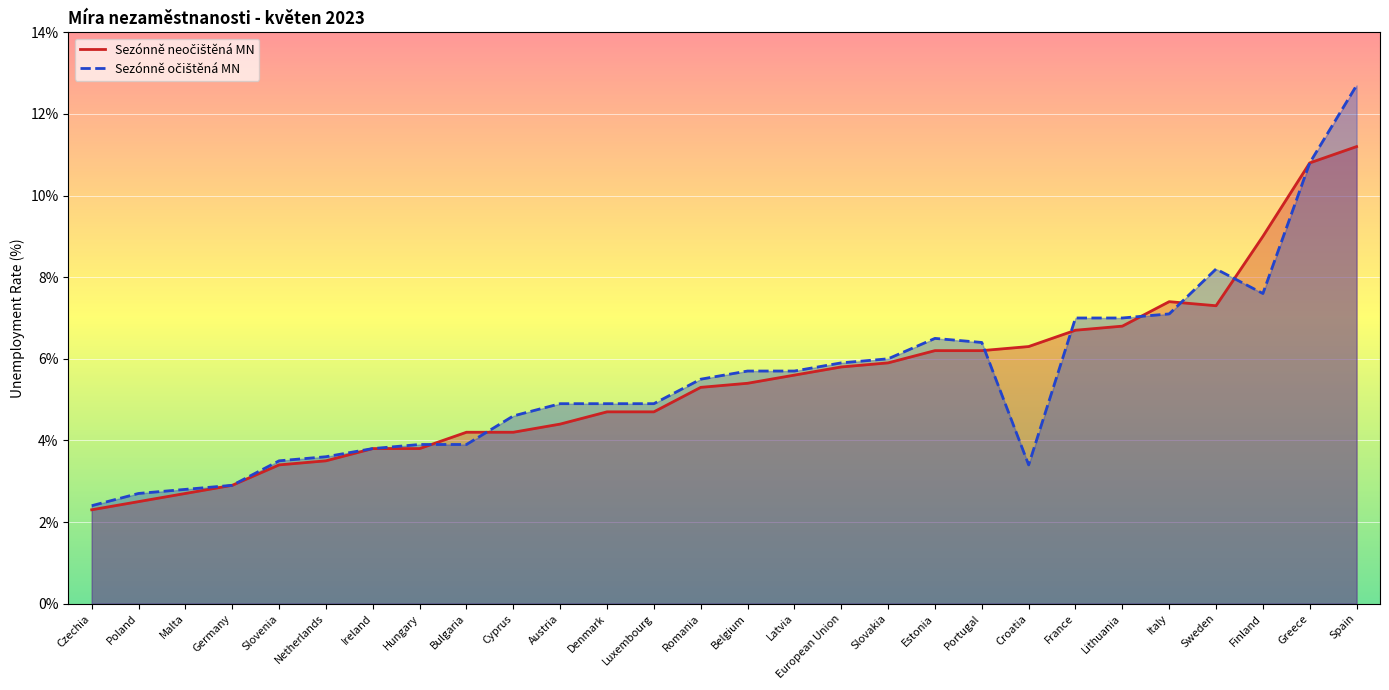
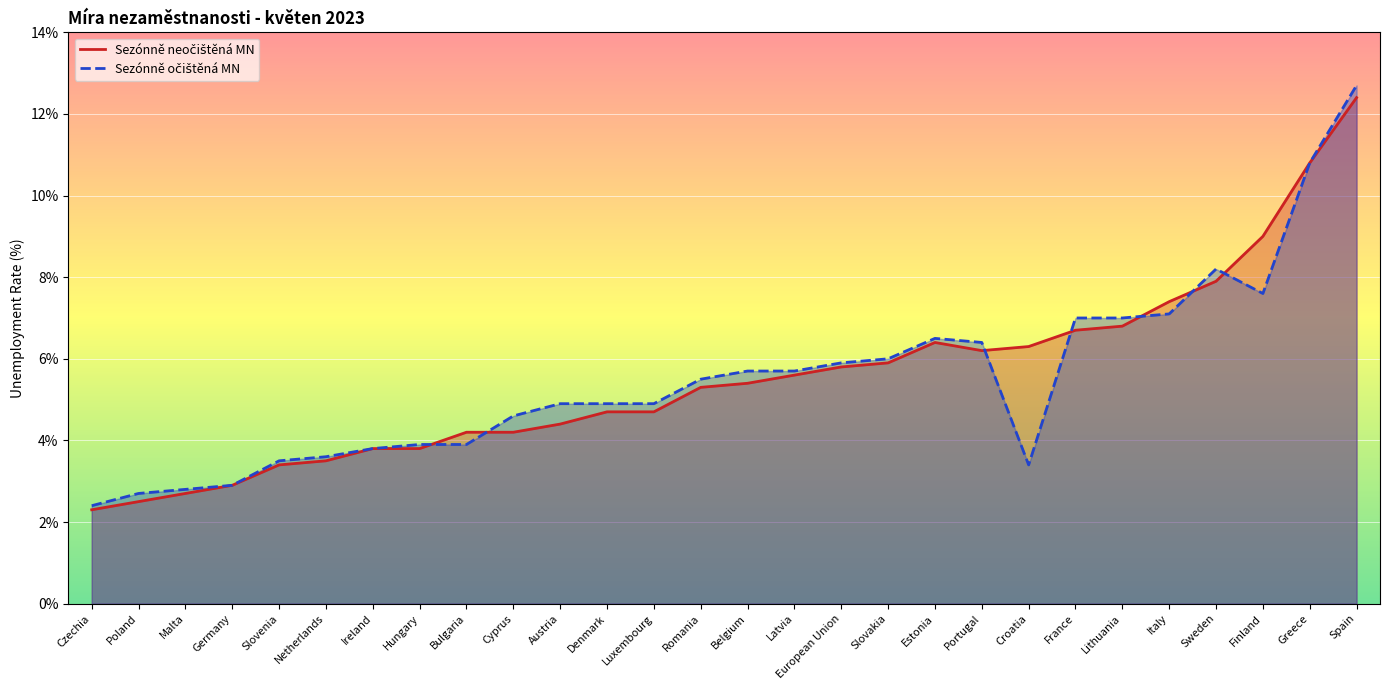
Sezónně neočištěná MN, Estonia: 6.2% -> 6.4%
Sezónně neočištěná MN, Sweden: 7.3% -> 7.9%
Sezónně neočištěná MN, Spain: 11.2% -> 12.4%
